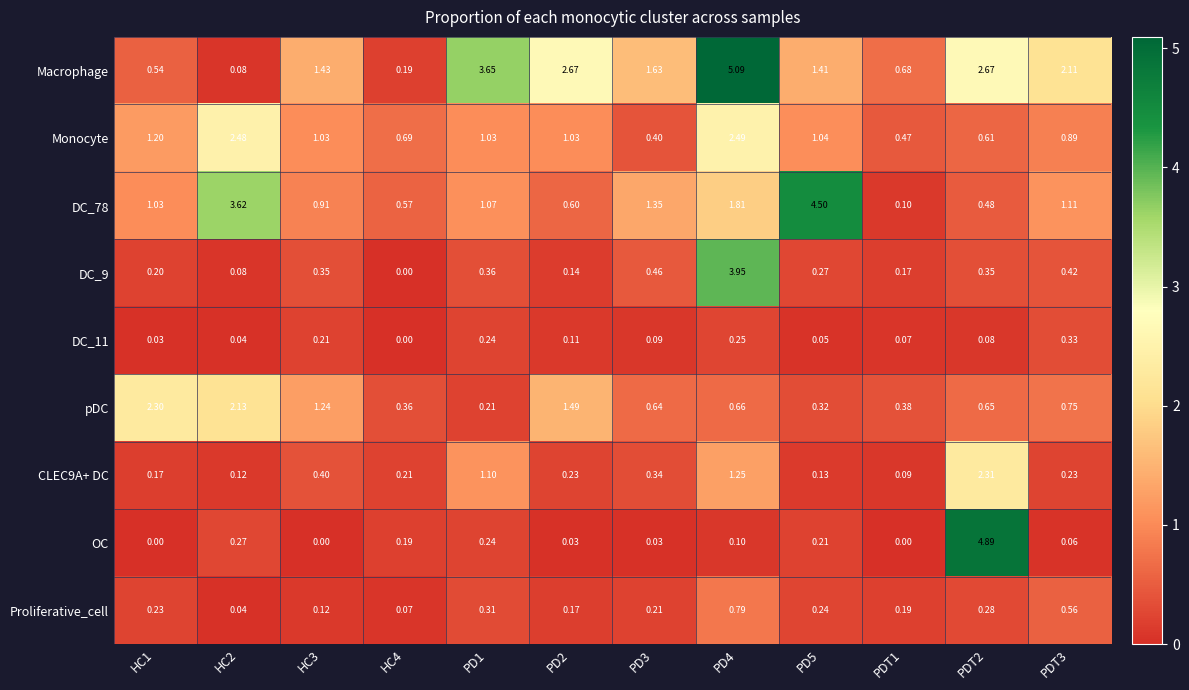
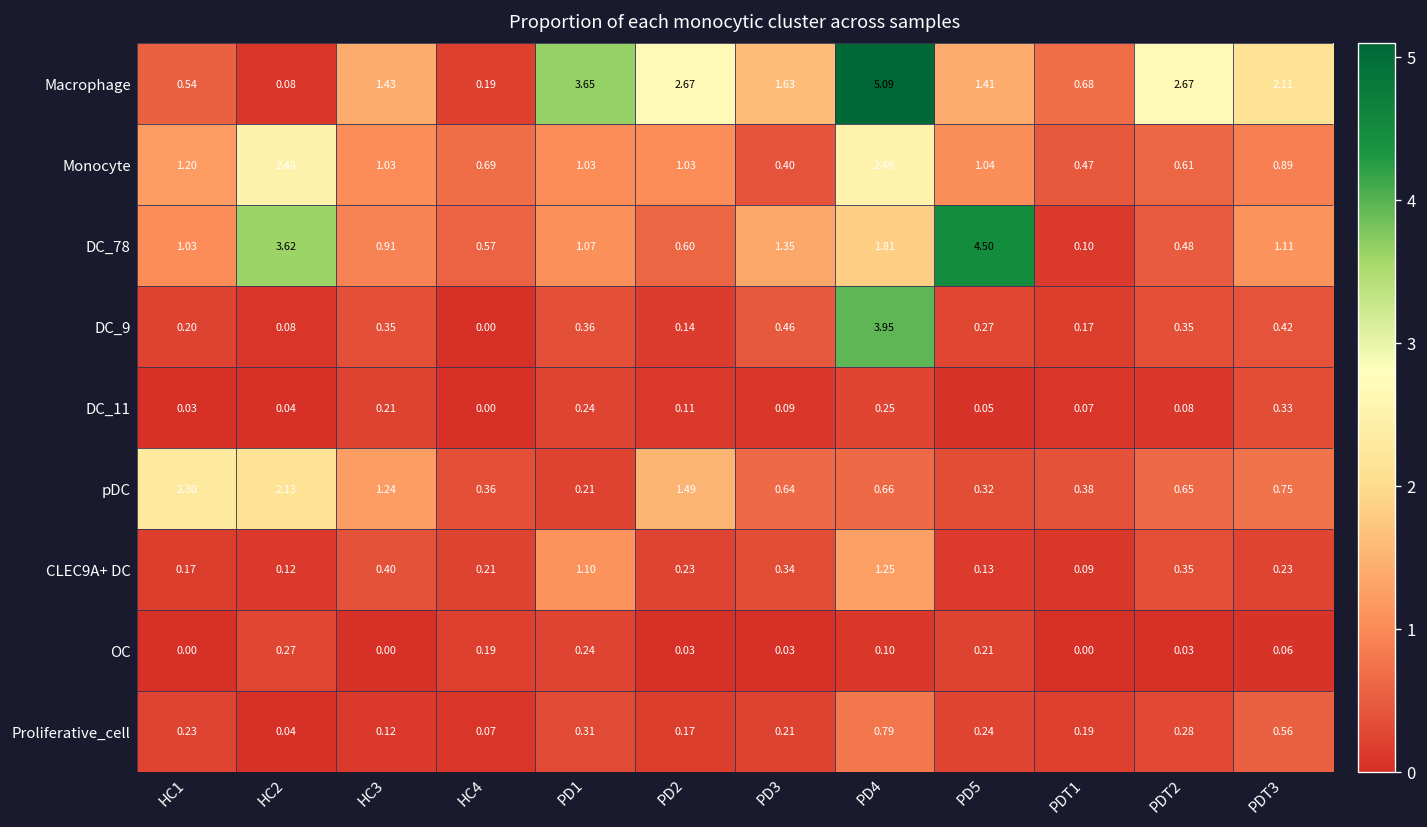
CLEC9A+ DC, PDT2: 2.31 -> 0.35
OC, PDT2: 4.89 -> 0.03
